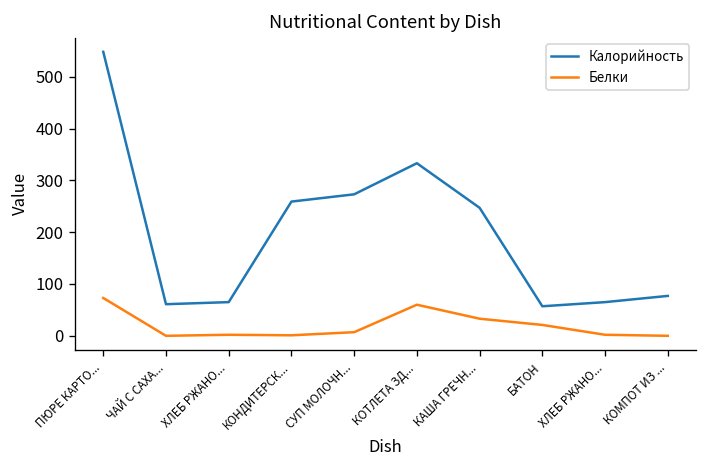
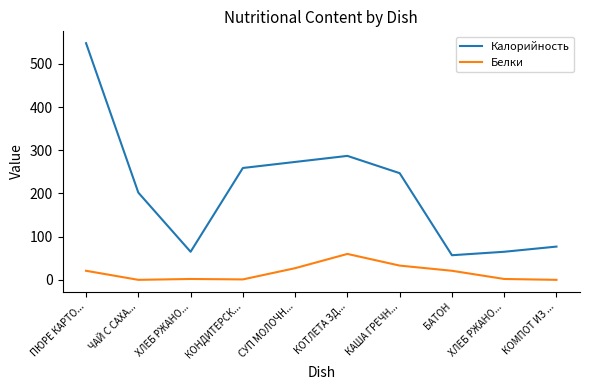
Белки, ПЮРЕ КАРТО...: 70 -> 20
Калорийность, ЧАЙ С САХА...: 60 -> 200
Белки, СУП МОЛОЧН...: 10 -> 30
Калорийность, КОТЛЕТА ЗД...: 330 -> 290
